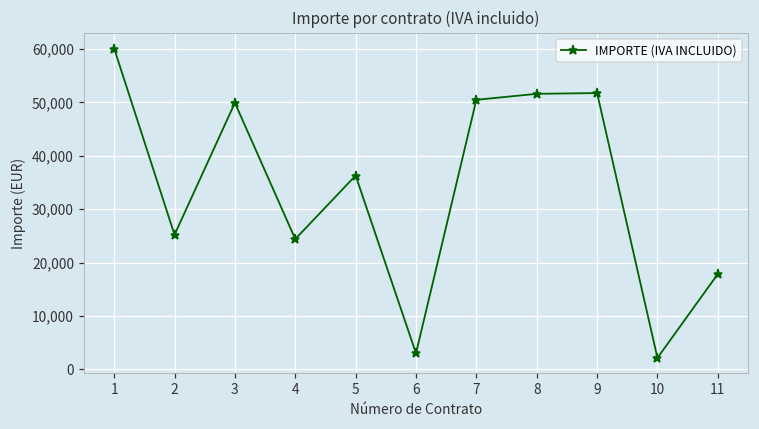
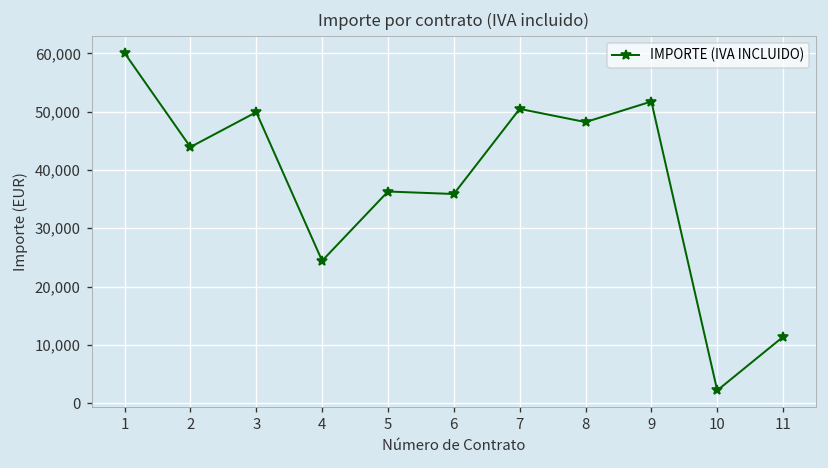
2: 25,000 -> 44,000
6: 3,000 -> 36,000
8: 52,000 -> 48,000
11: 18,000 -> 11,000
